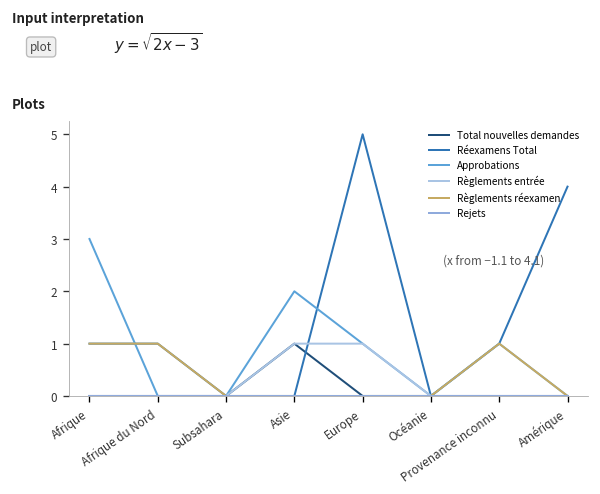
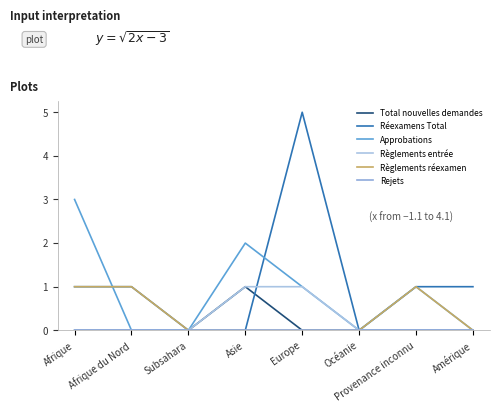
Réexamens Total, Amérique: 4 -> 1
